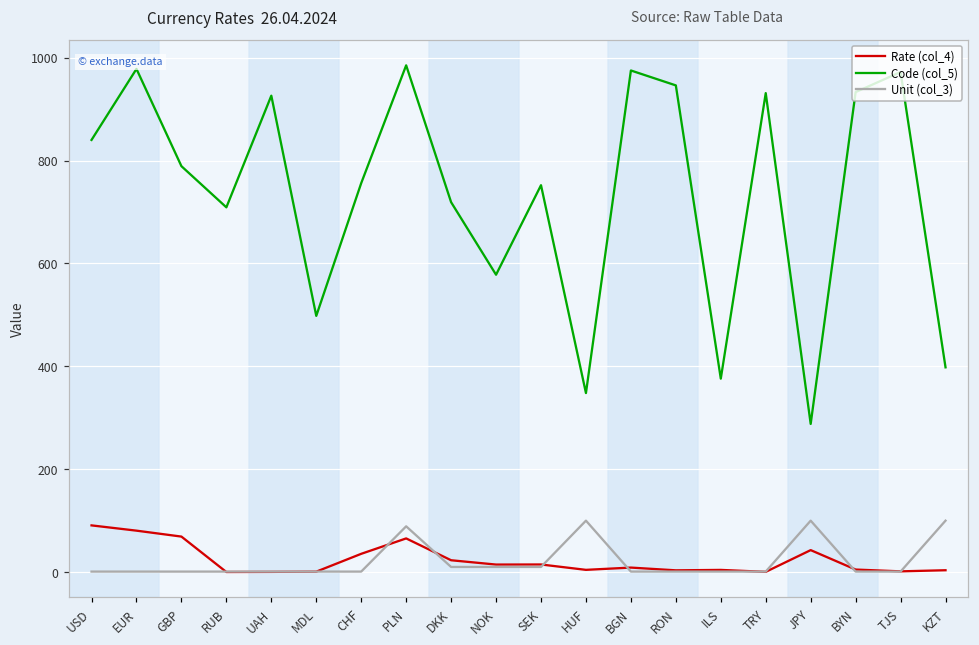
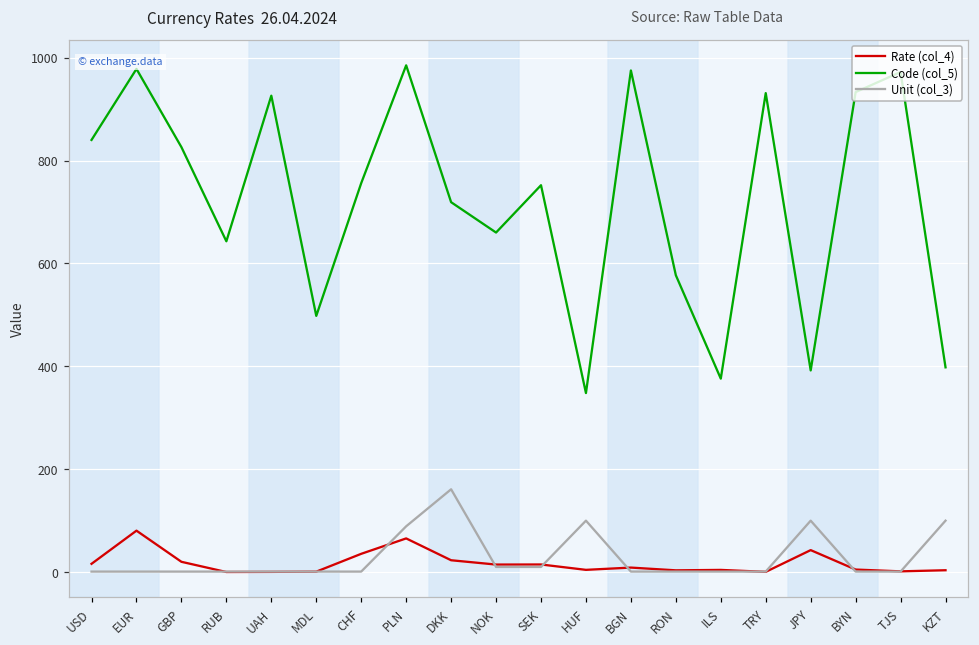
Rate (col_4), USD: 90 -> 20
Rate (col_4), GBP: 70 -> 20
Code (col_5), GBP: 790 -> 830
Code (col_5), RUB: 710 -> 640
Unit (col_3), DKK: 10 -> 160
Code (col_5), NOK: 580 -> 660
Code (col_5), RON: 950 -> 580
Code (col_5), JPY: 290 -> 390
